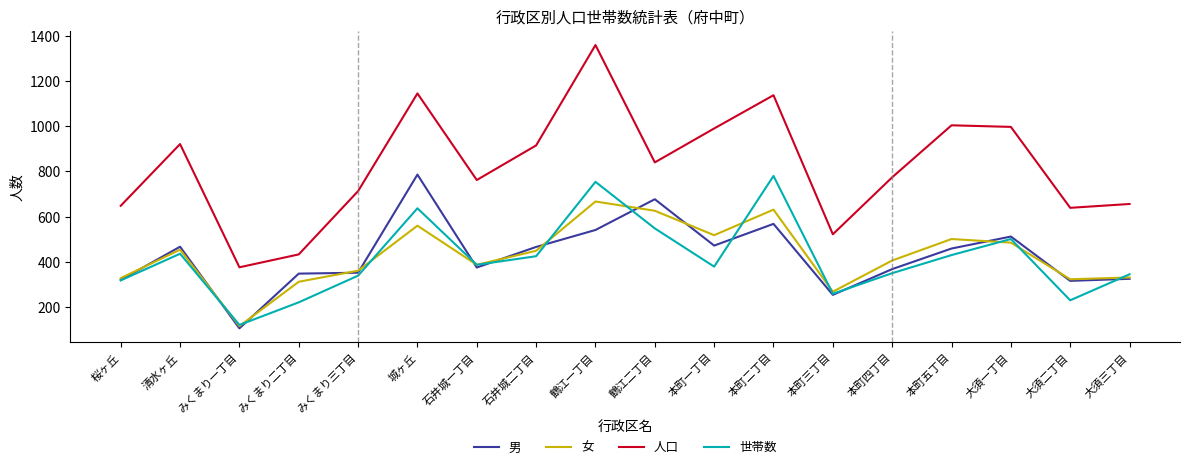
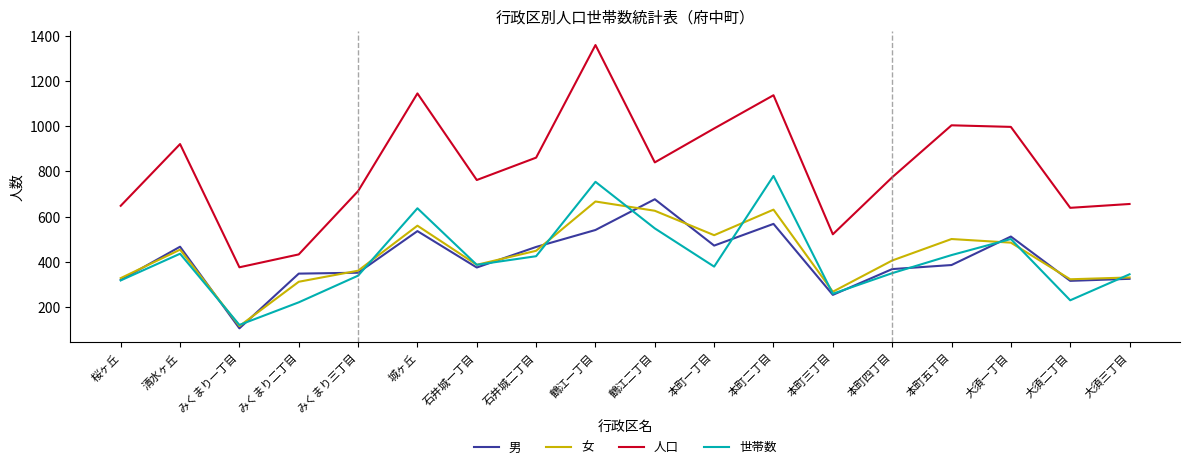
男, 城ヶ丘: 790 -> 540
人口, 石井城二丁目: 920 -> 860
男, 本町五丁目: 460 -> 390
